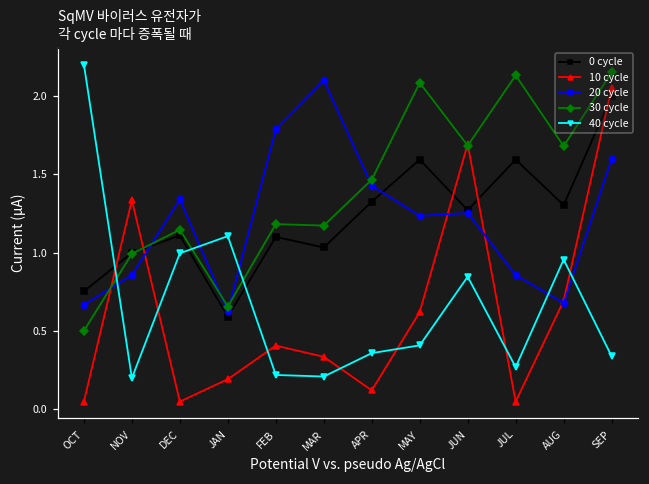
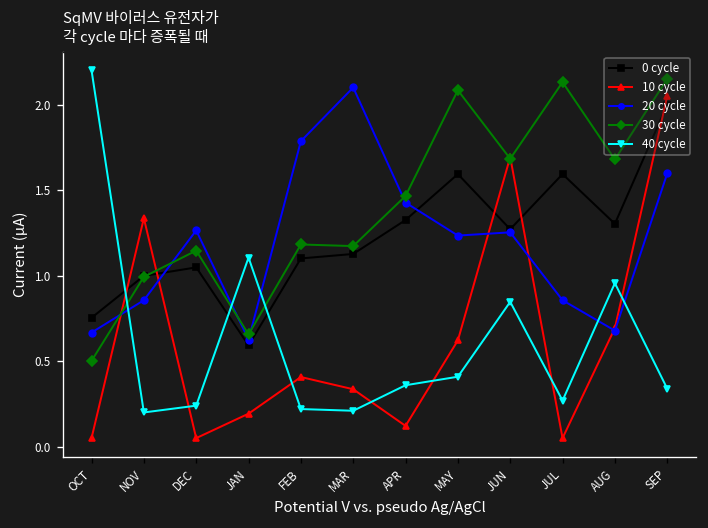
0 cycle, DEC: 1.11 -> 1.05
20 cycle, DEC: 1.34 -> 1.26
40 cycle, DEC: 1.00 -> 0.24
0 cycle, MAR: 1.03 -> 1.13
